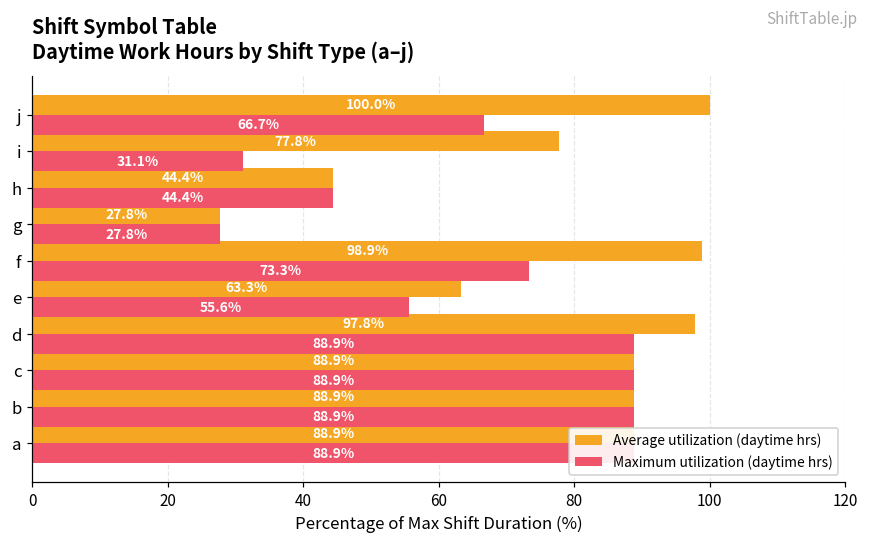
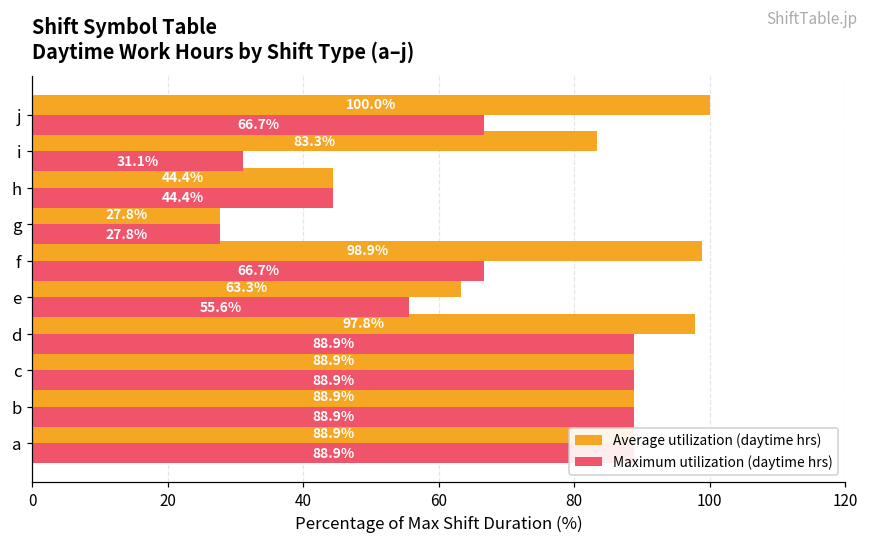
Average utilization (daytime hrs), i: 77.8% -> 83.3%
Maximum utilization (daytime hrs), f: 73.3% -> 66.7%
